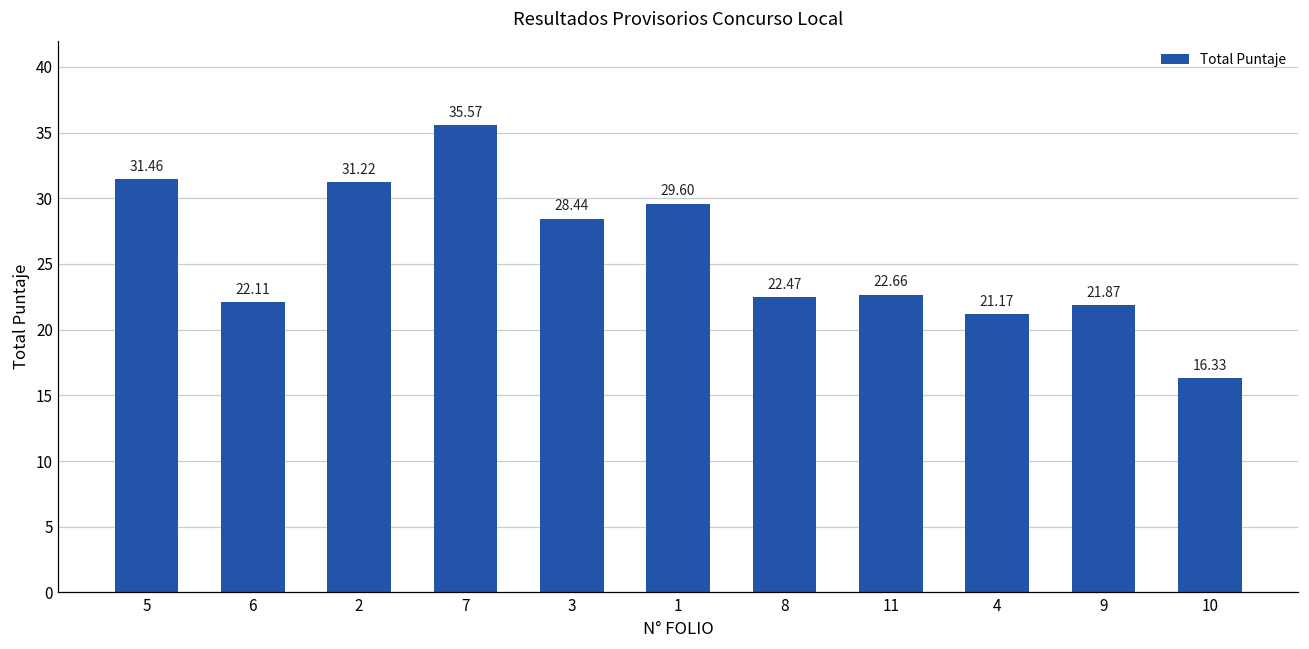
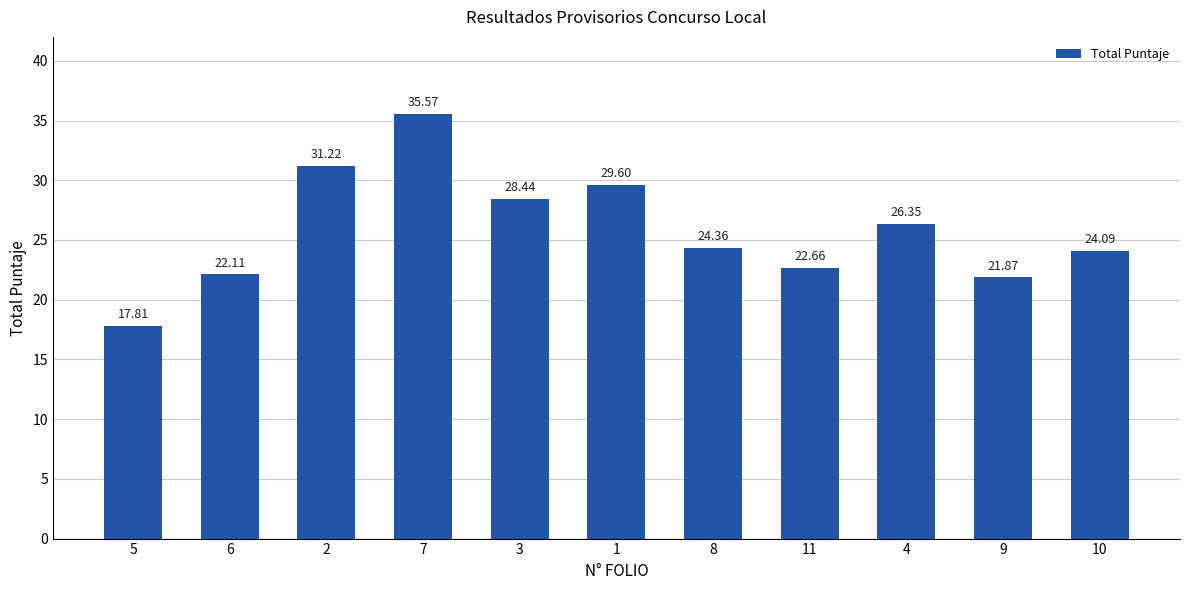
5: 31.46 -> 17.81
8: 22.47 -> 24.36
4: 21.17 -> 26.35
10: 16.33 -> 24.09
